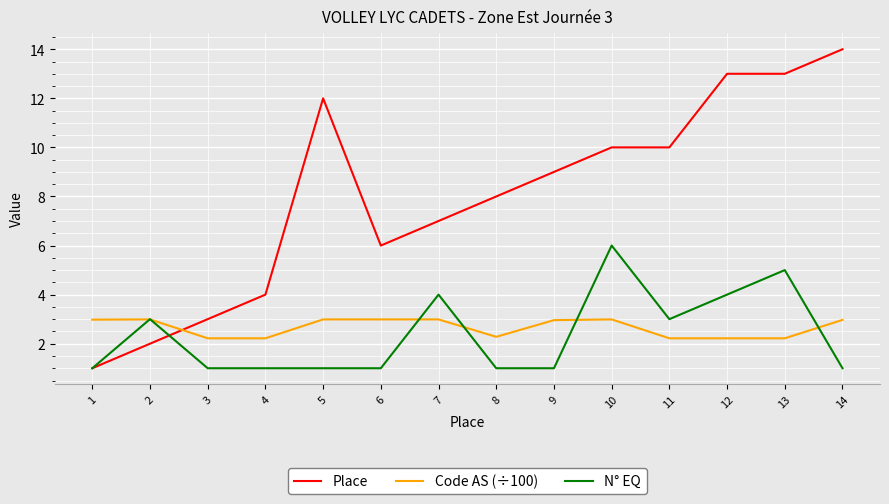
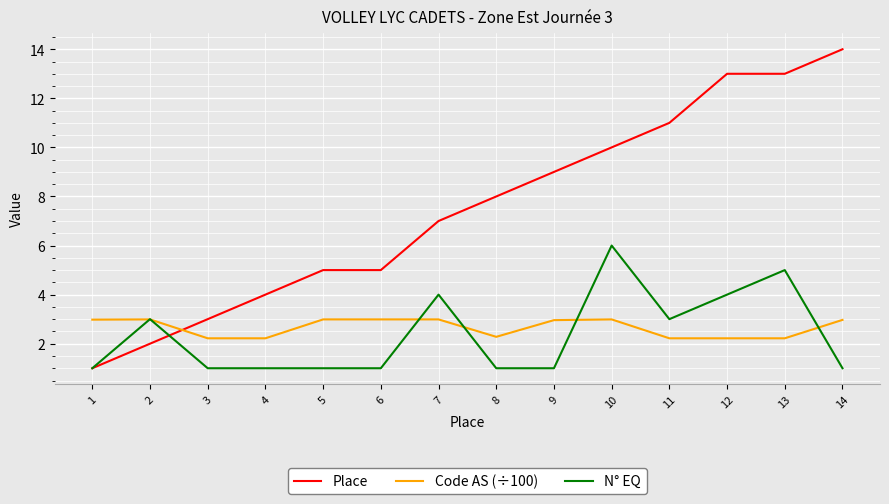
Place, 5: 12 -> 5
Place, 6: 6 -> 5
Place, 11: 10 -> 11
